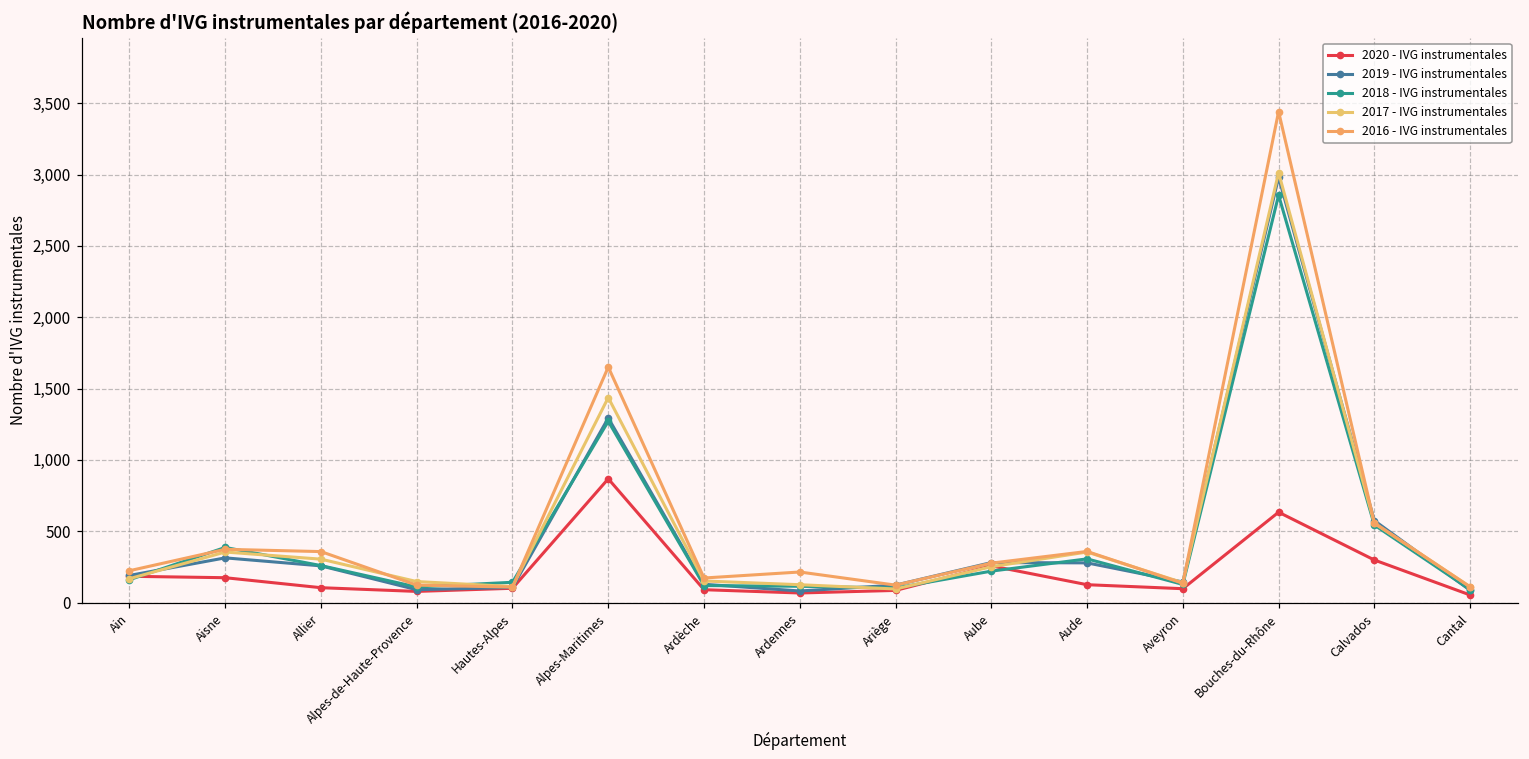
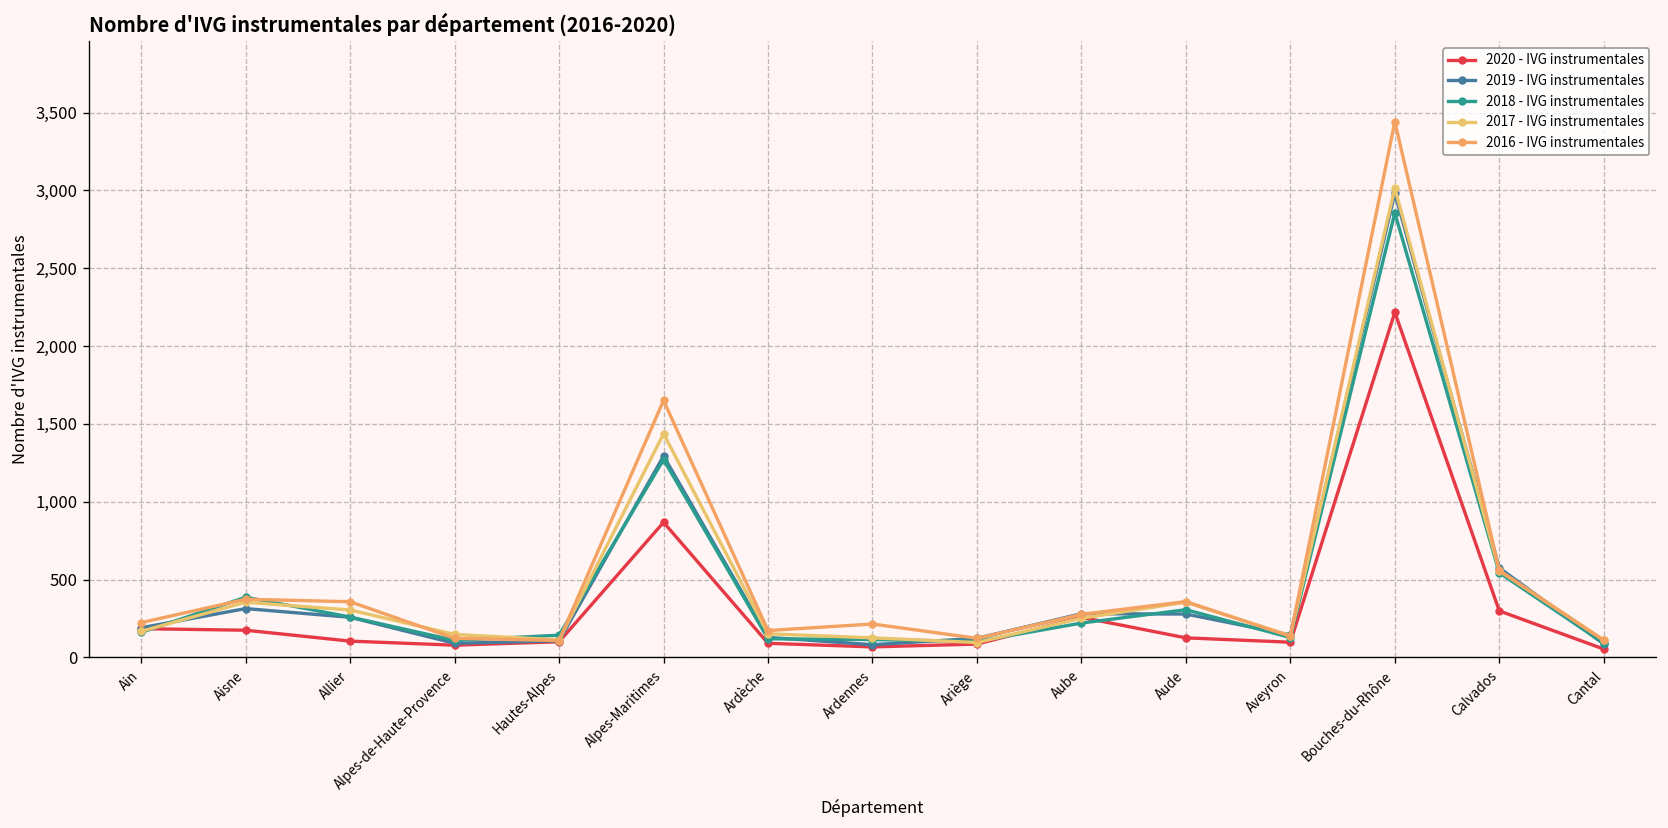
2020 - IVG instrumentales, Bouches-du-Rhône: 630 -> 2,220
